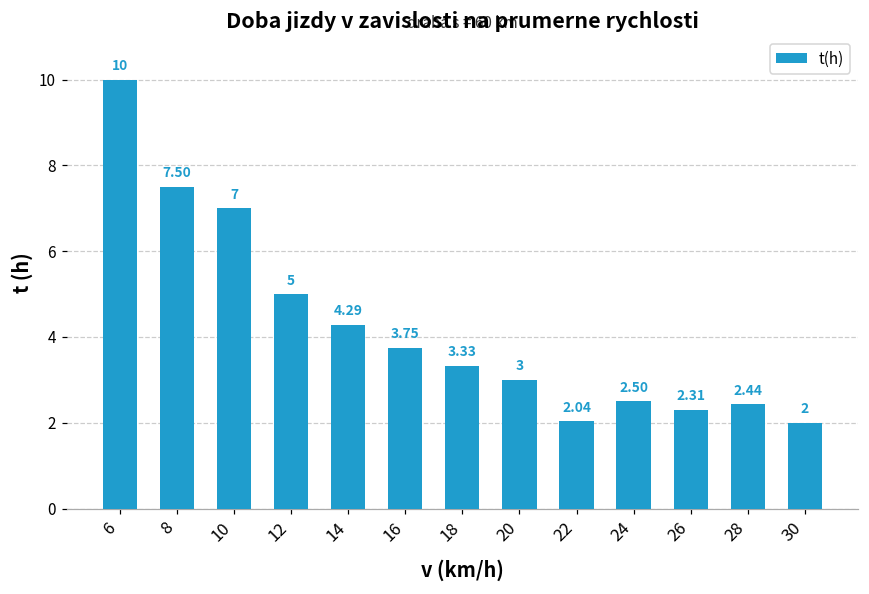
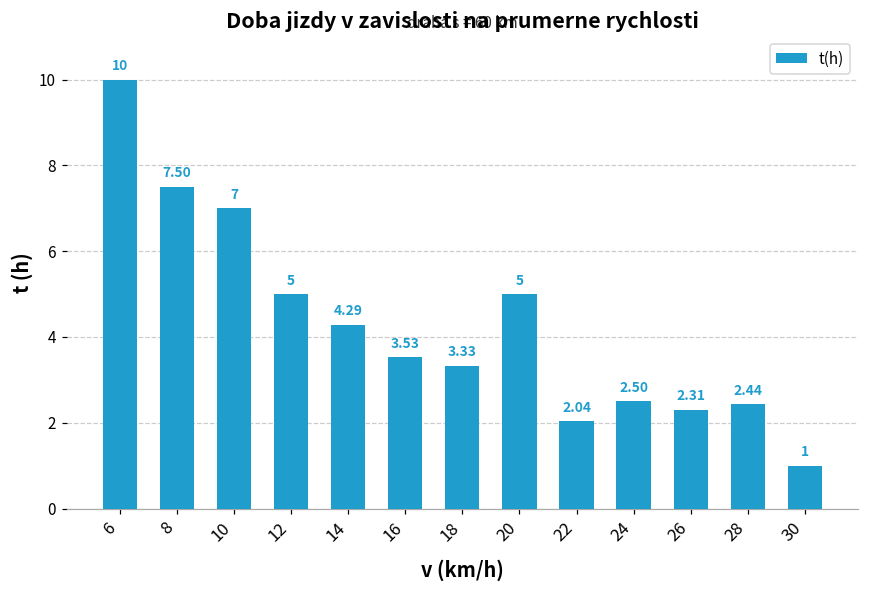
16: 3.75 -> 3.53
20: 3 -> 5
30: 2 -> 1
